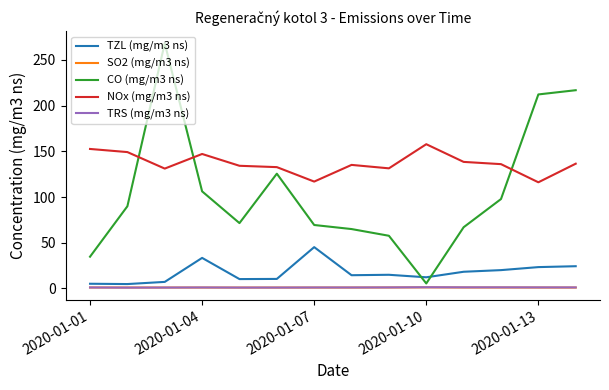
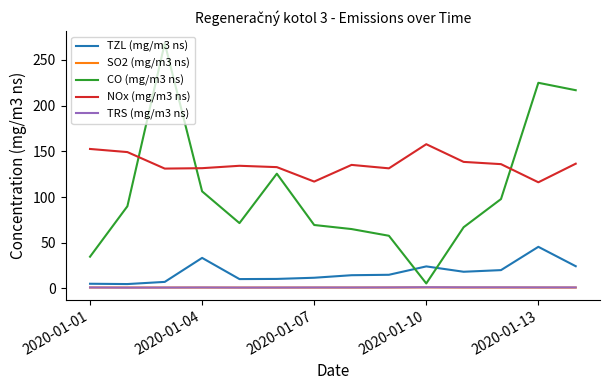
NOx (mg/m3 ns), 2020-01-04: 150 -> 130
TZL (mg/m3 ns), 2020-01-07: 50 -> 10
TZL (mg/m3 ns), 2020-01-10: 10 -> 20
TZL (mg/m3 ns), 2020-01-13: 20 -> 50
CO (mg/m3 ns), 2020-01-13: 210 -> 230
